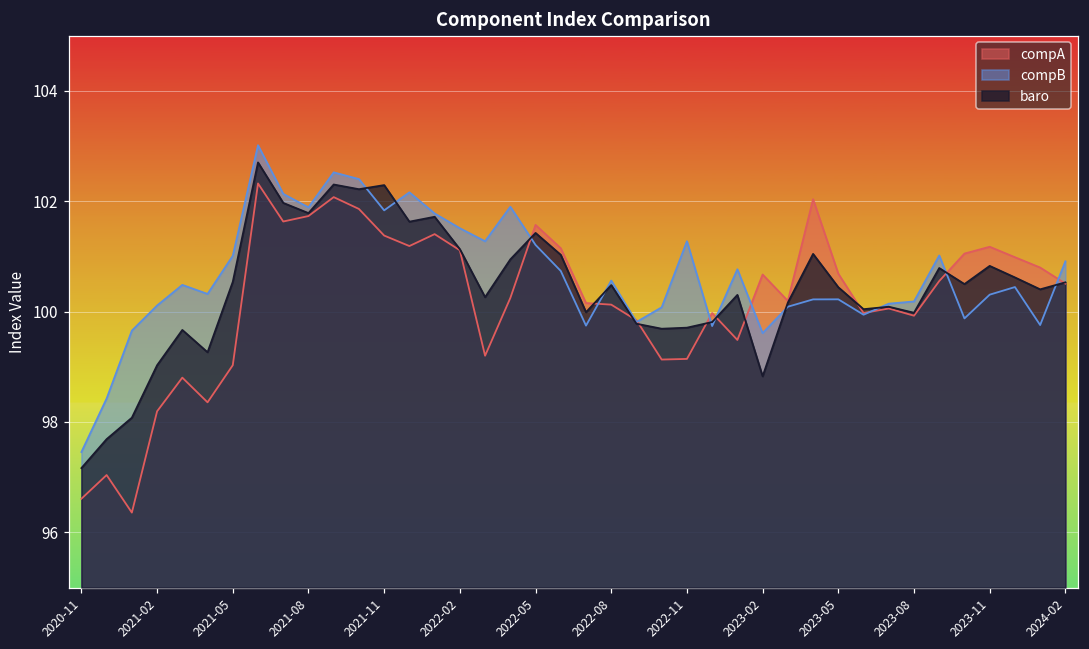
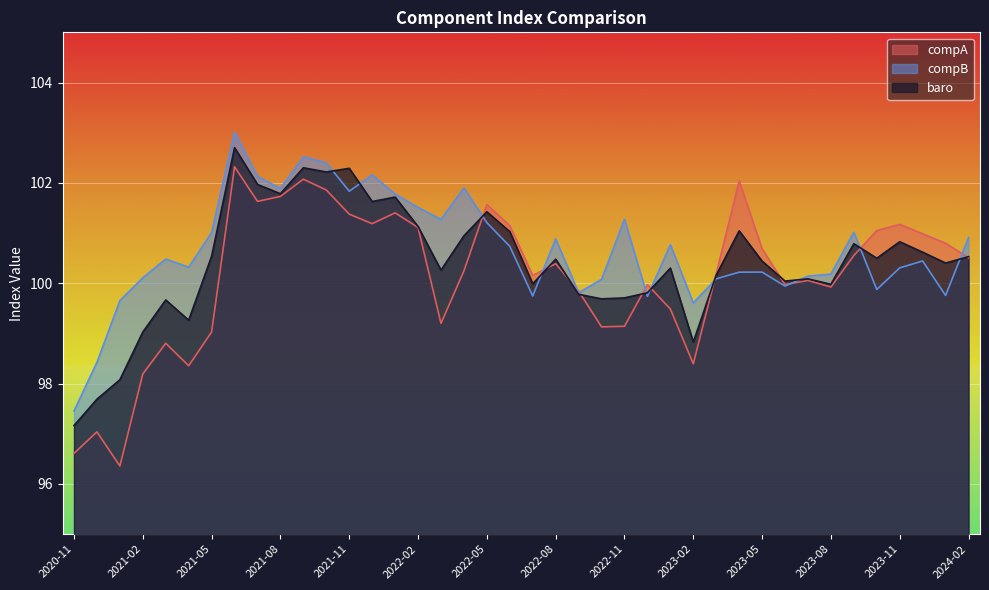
compA, 2022-08: 100.1 -> 100.4
compB, 2022-08: 100.6 -> 100.9
compA, 2023-02: 100.7 -> 98.4
